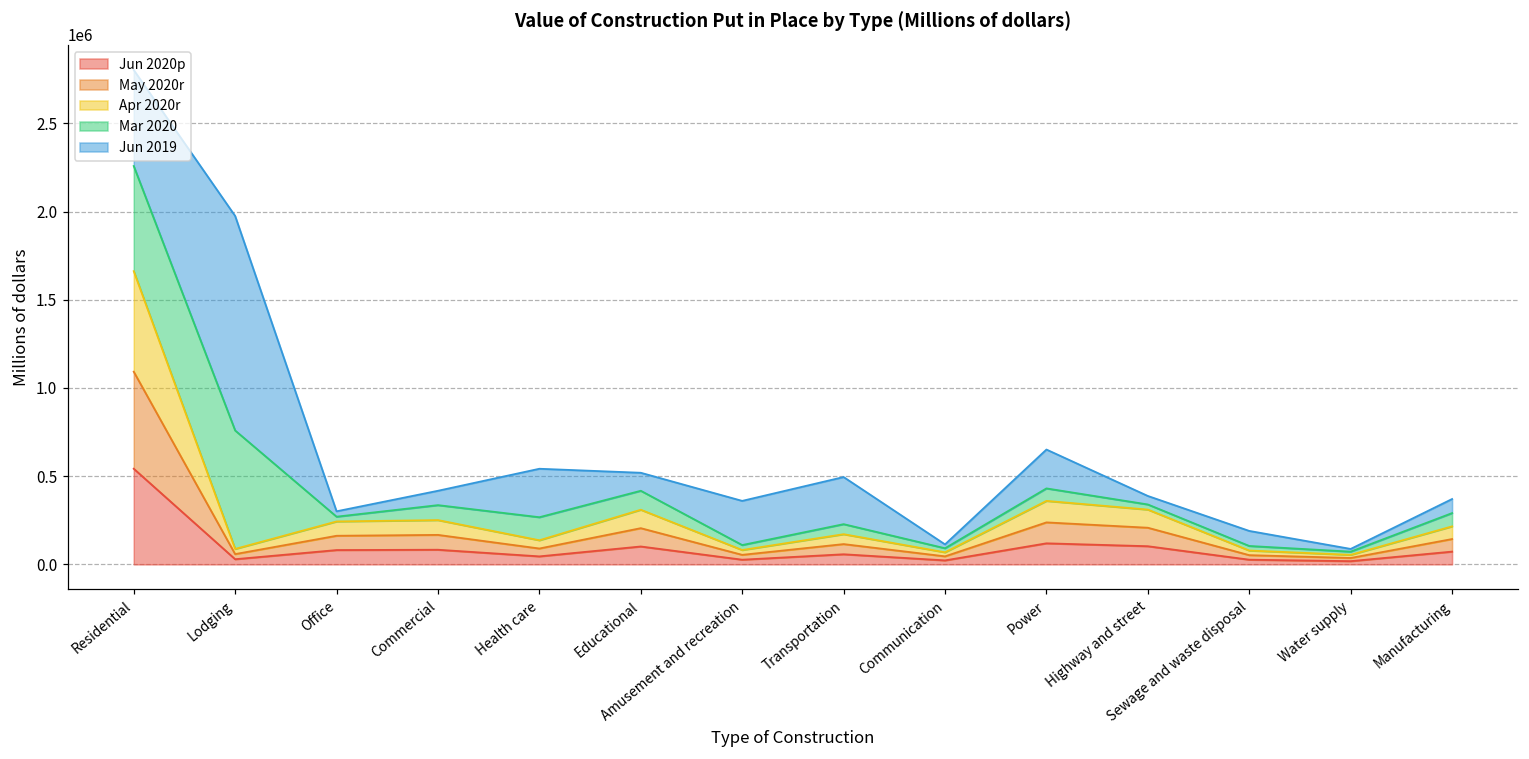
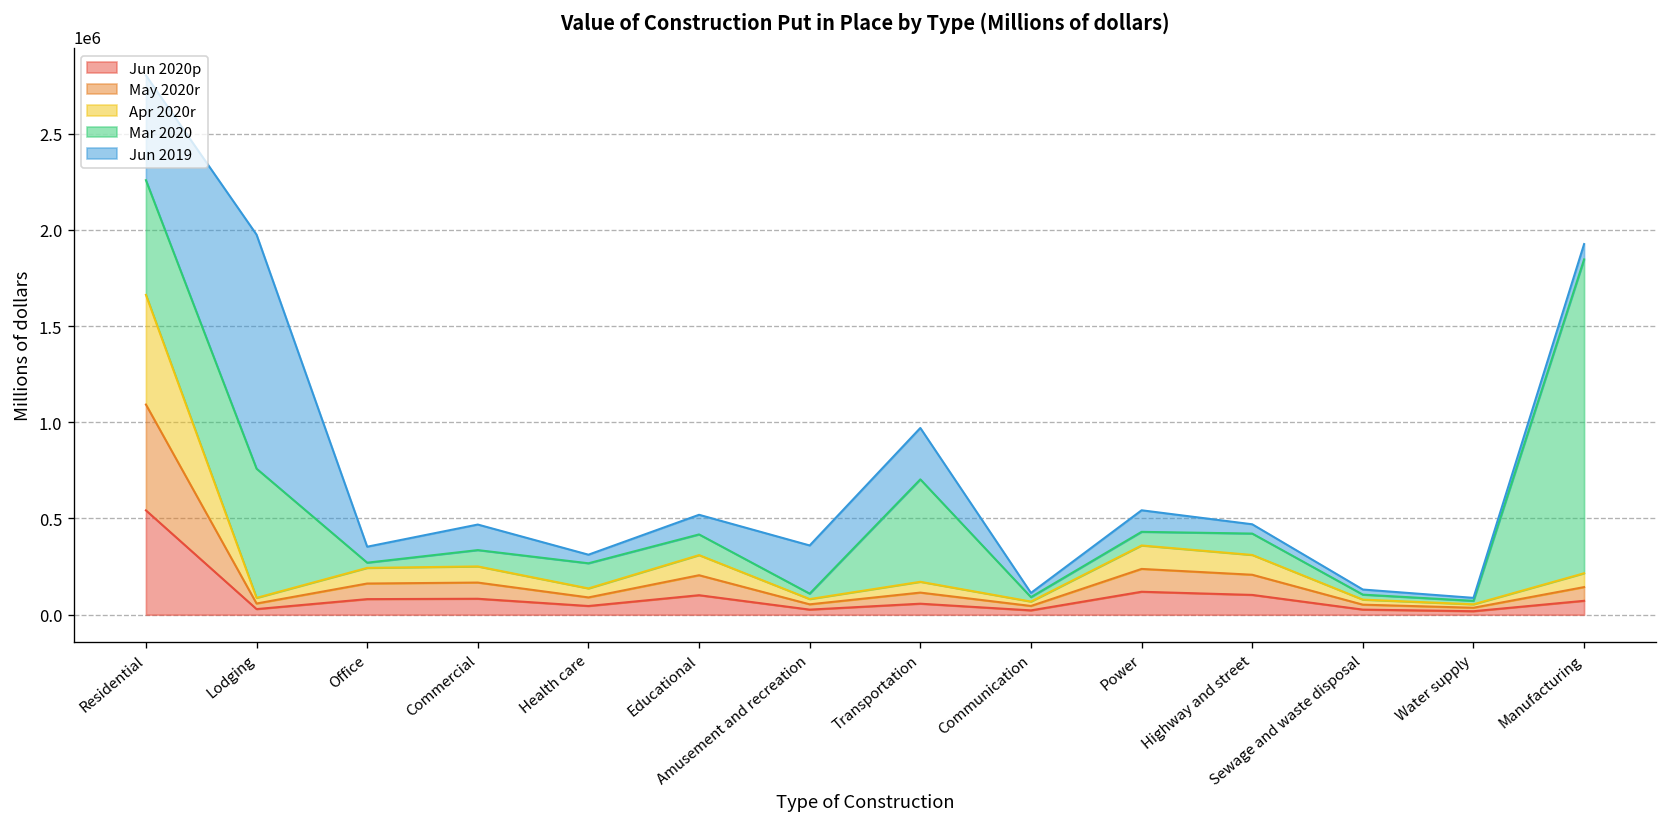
Jun 2019, Office: 30000 -> 80000
Jun 2019, Commercial: 80000 -> 130000
Jun 2019, Health care: 270000 -> 40000
Mar 2020, Transportation: 60000 -> 530000
Jun 2019, Power: 220000 -> 110000
Mar 2020, Highway and street: 30000 -> 110000
Jun 2019, Sewage and waste disposal: 90000 -> 30000
Mar 2020, Manufacturing: 80000 -> 1630000
